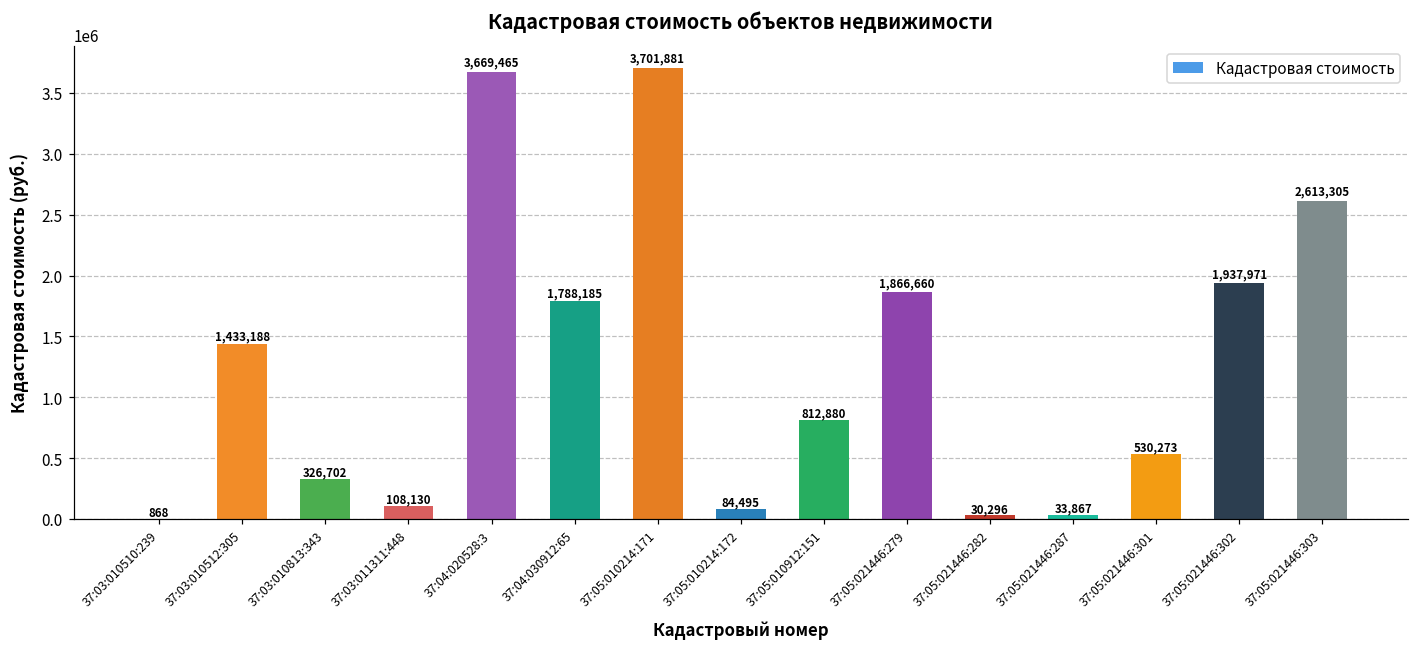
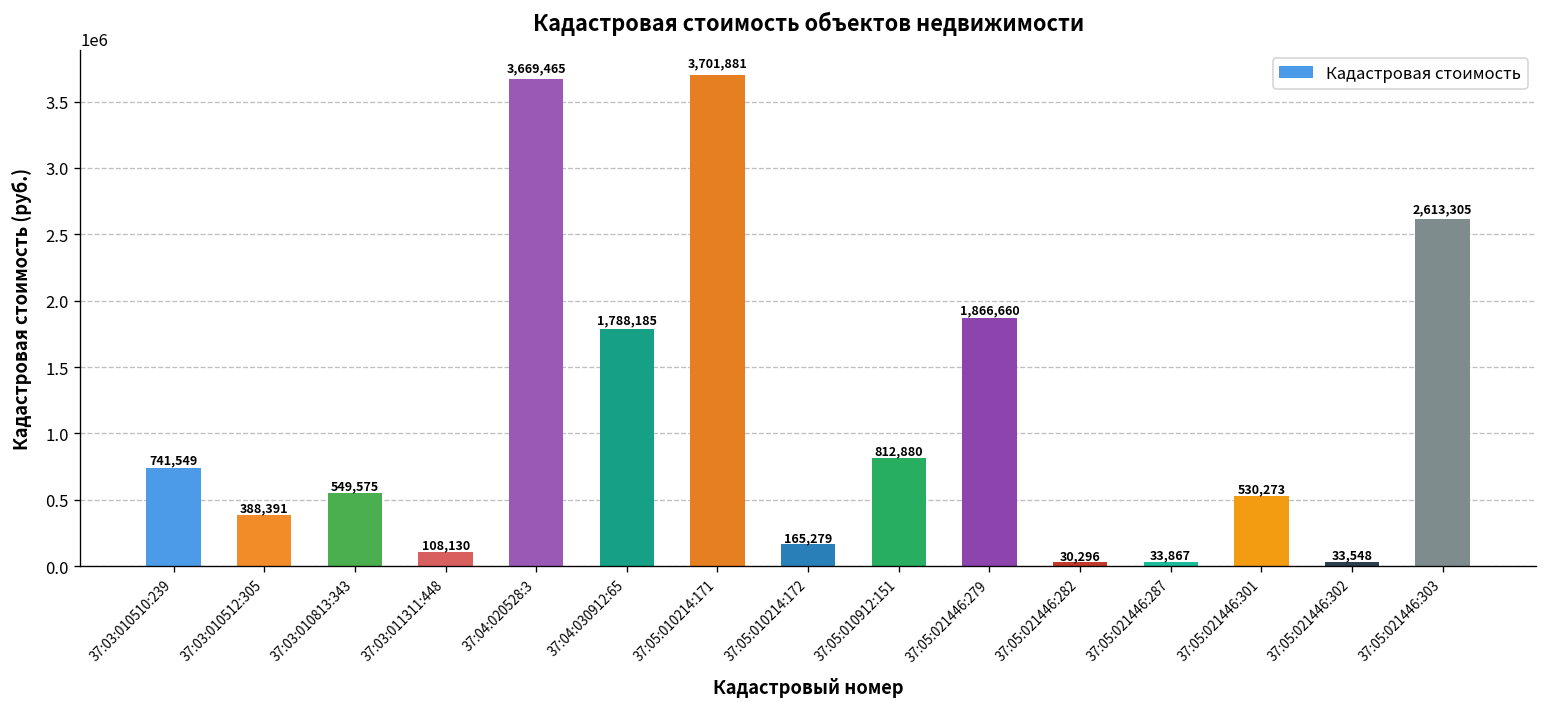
37:03:010510:239: 868 -> 741,549
37:03:010512:305: 1,433,188 -> 388,391
37:03:010813:343: 326,702 -> 549,575
37:05:010214:172: 84,495 -> 165,279
37:05:021446:302: 1,937,971 -> 33,548
